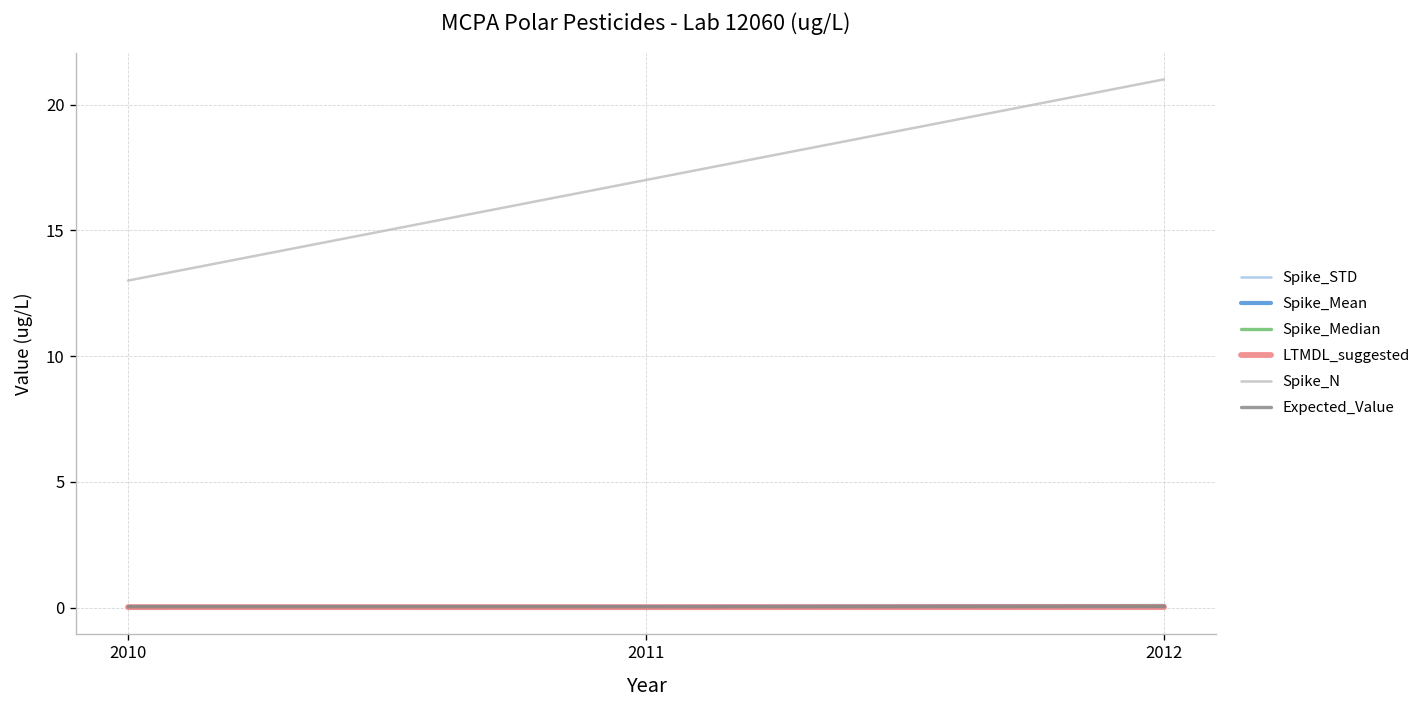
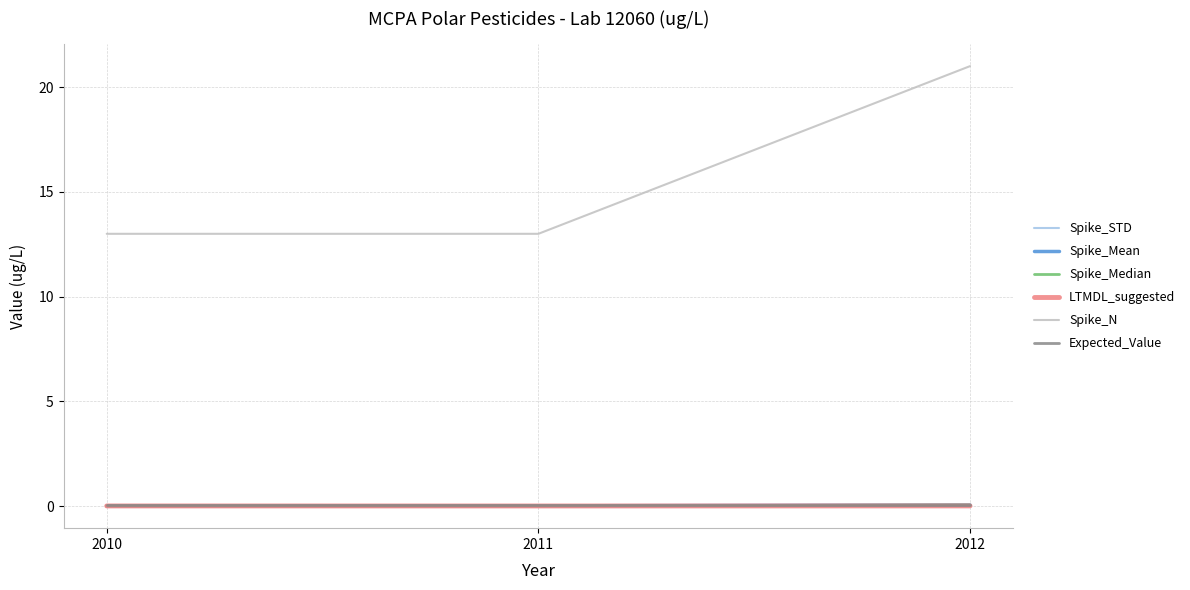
Spike_N, 2011: 17 -> 13
